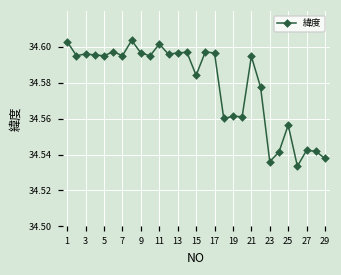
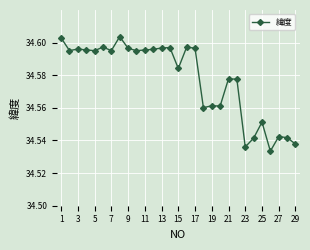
11: 34.602 -> 34.595
21: 34.595 -> 34.578
25: 34.556 -> 34.551
